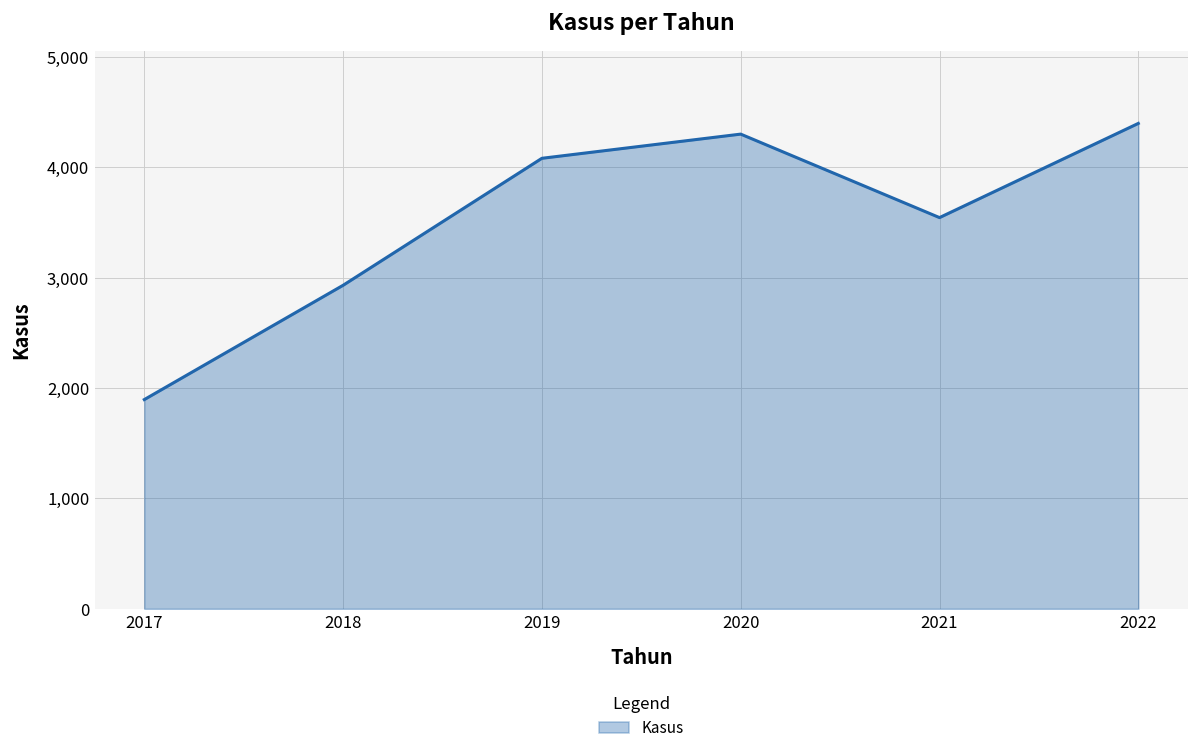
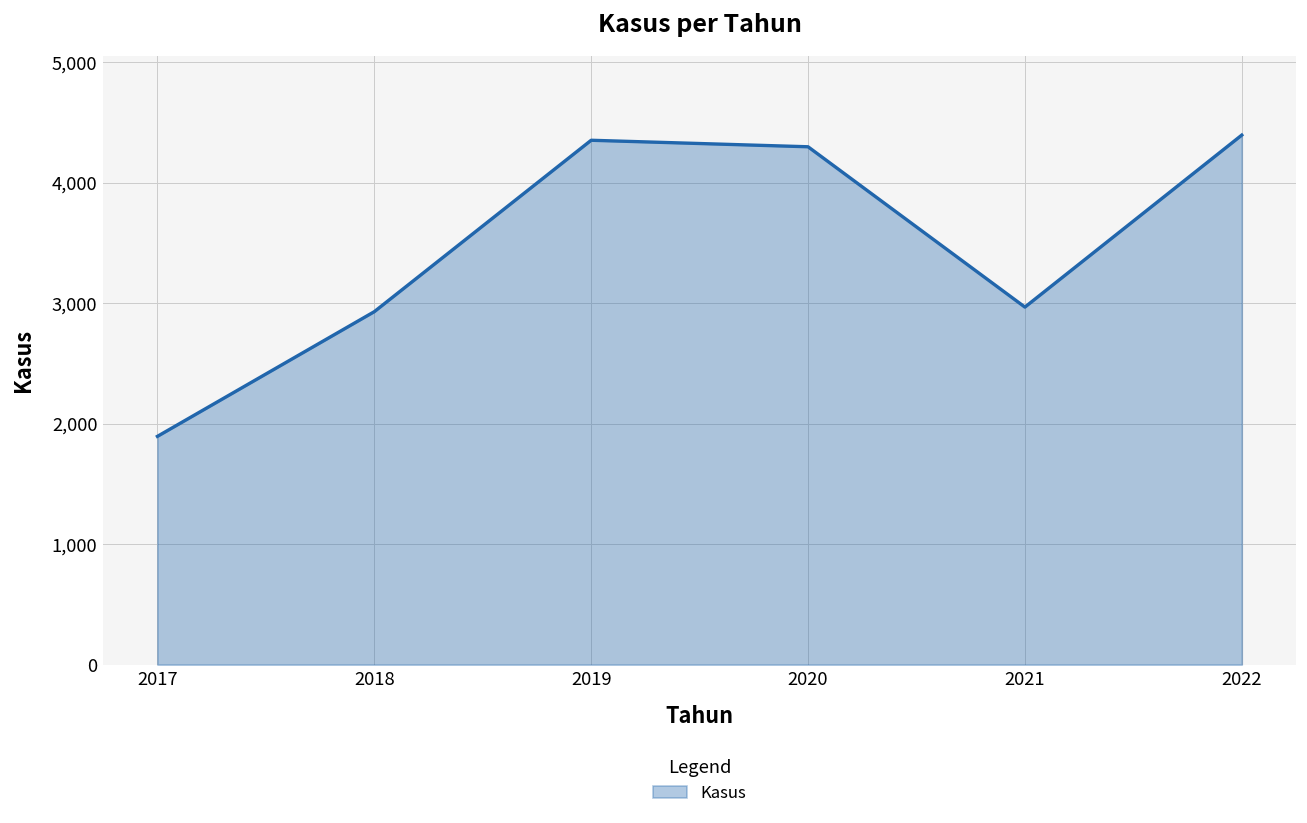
2019: 4,080 -> 4,350
2021: 3,540 -> 2,970
